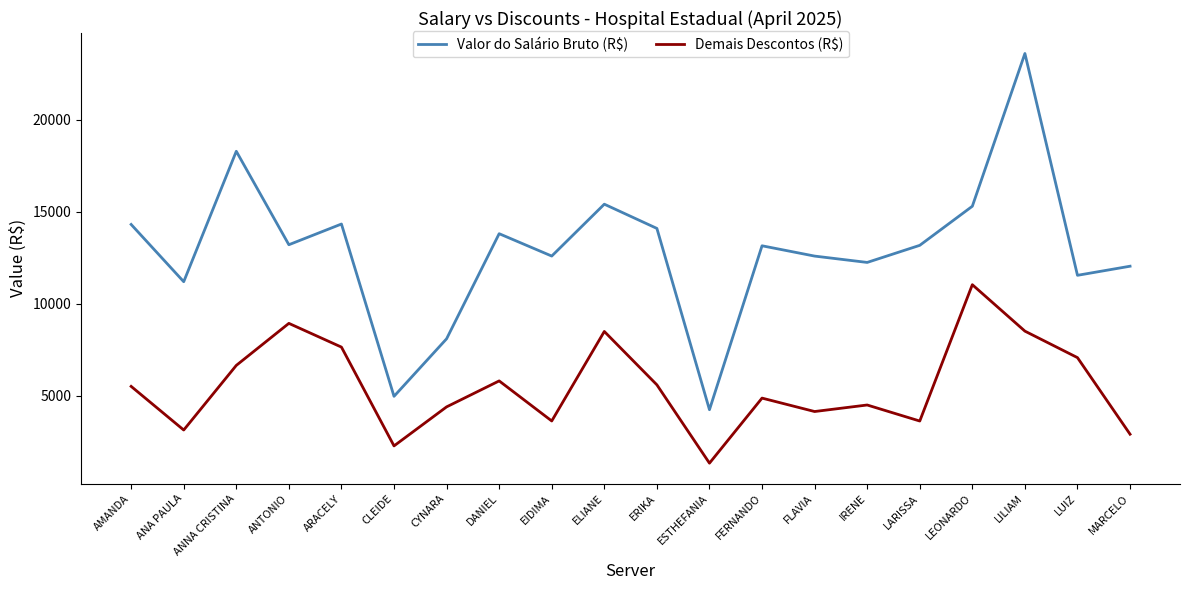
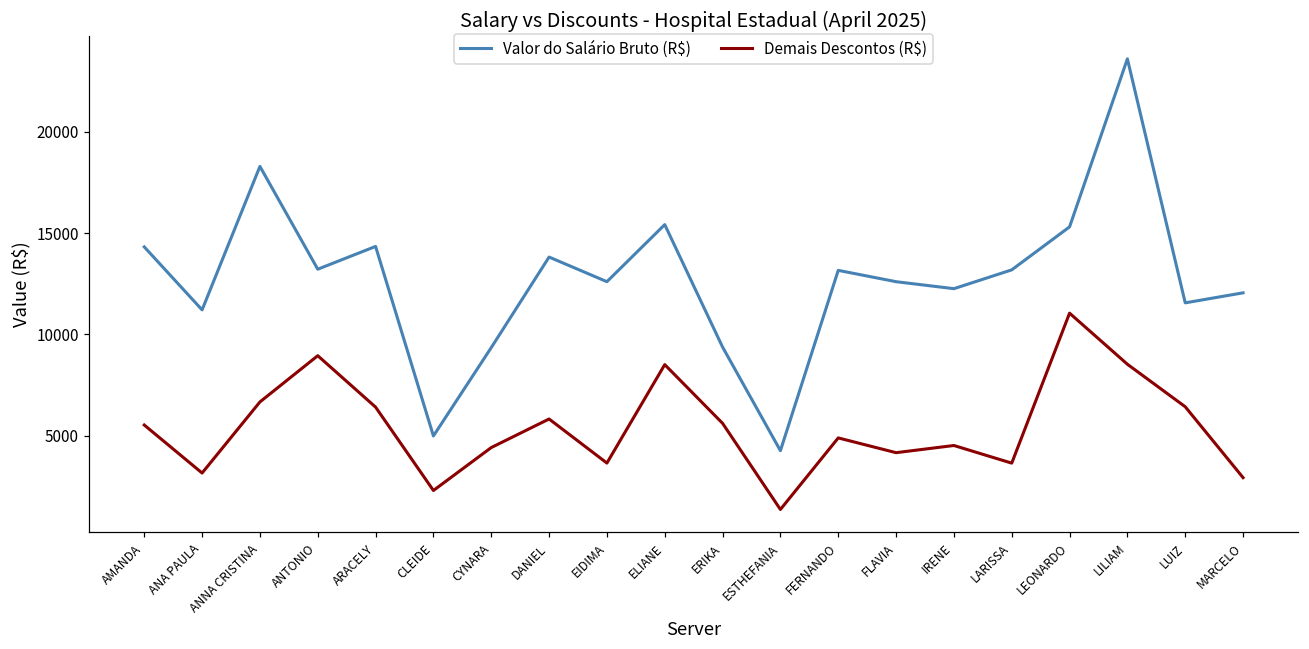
Demais Descontos (R$), ARACELY: 7700 -> 6400
Valor do Salário Bruto (R$), CYNARA: 8100 -> 9300
Valor do Salário Bruto (R$), ERIKA: 14100 -> 9400
Demais Descontos (R$), LUIZ: 7100 -> 6400
